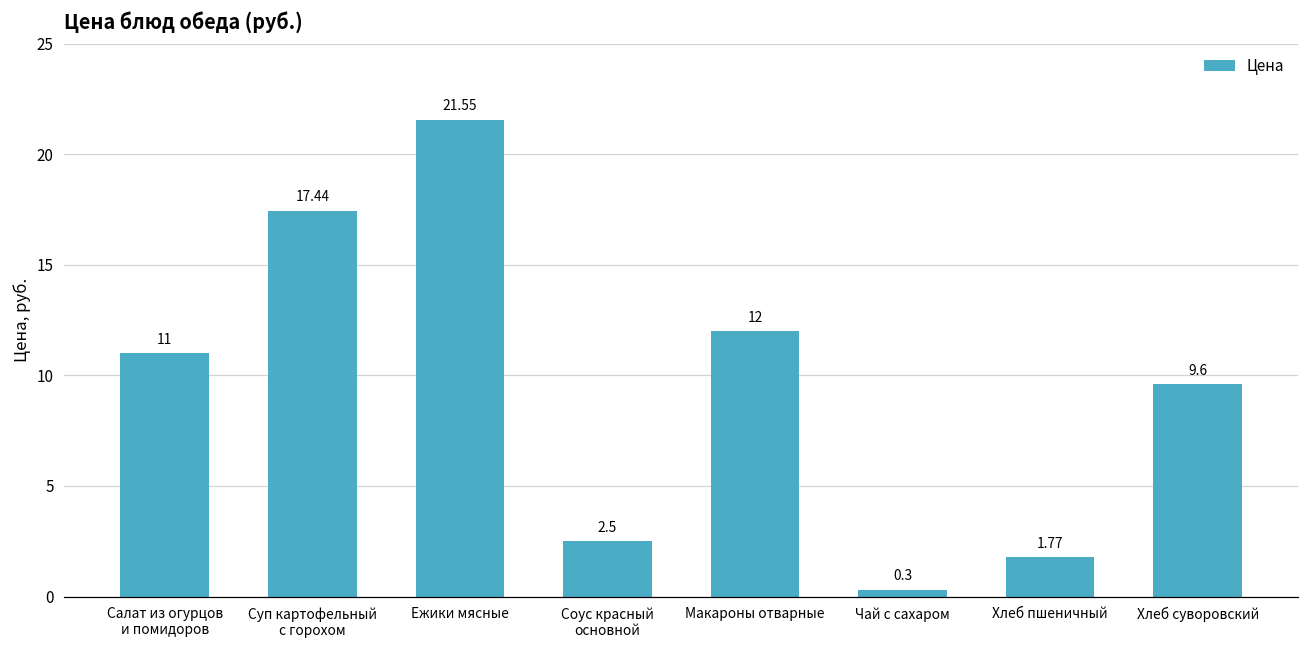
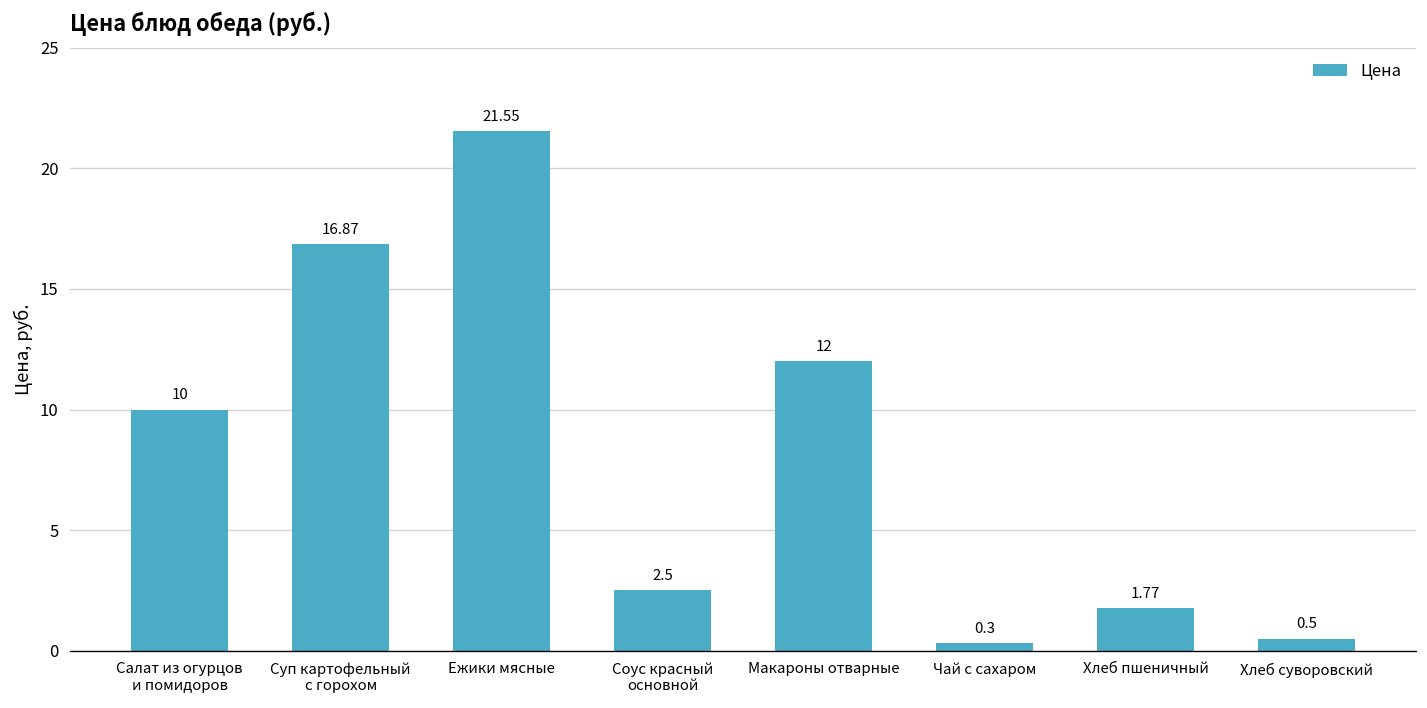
Салат из огурцов и помидоров: 11 -> 10
Суп картофельный с горохом: 17.44 -> 16.87
Хлеб суворовский: 9.6 -> 0.5
